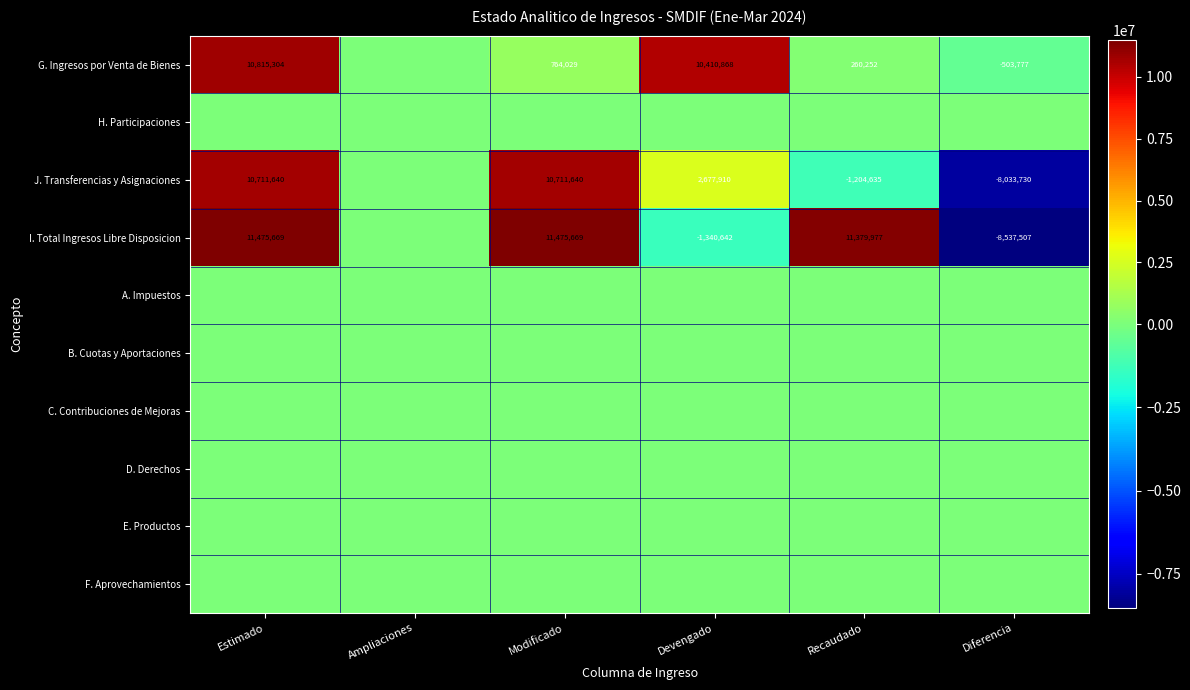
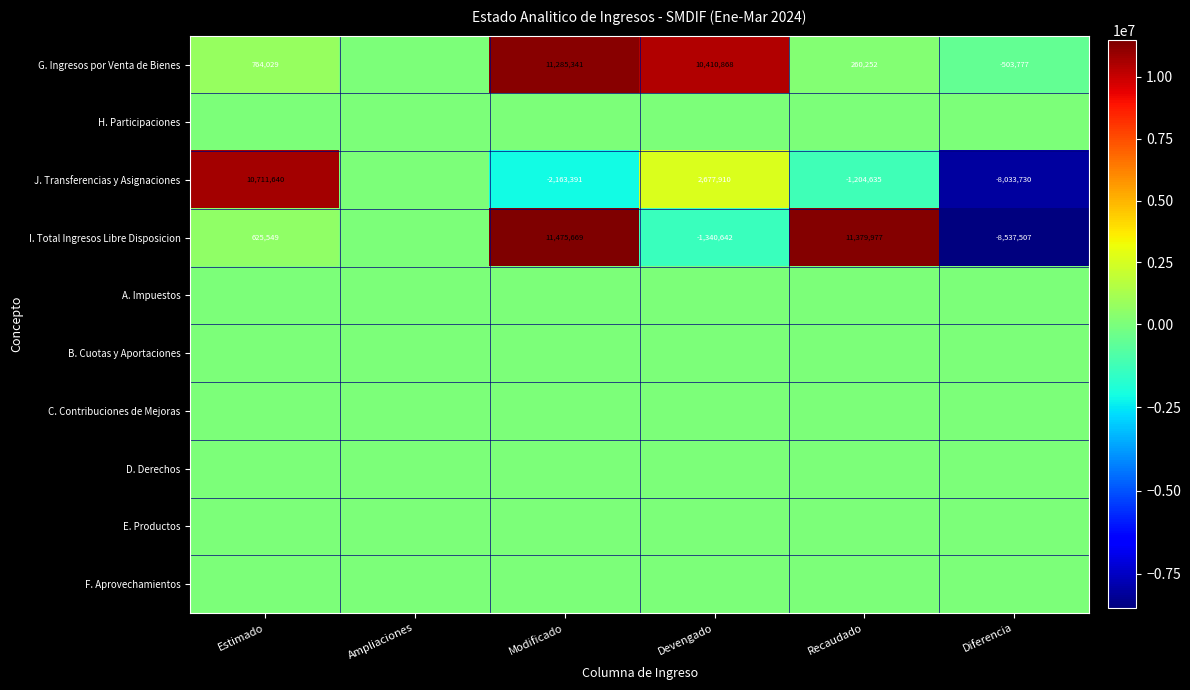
G. Ingresos por Venta de Bienes, Estimado: 10,815,304 -> 764,029
G. Ingresos por Venta de Bienes, Modificado: 764,029 -> 11,285,341
J. Transferencias y Asignaciones, Modificado: 10,711,640 -> -2,163,391
I. Total Ingresos Libre Disposicion, Estimado: 11,475,669 -> 625,549
